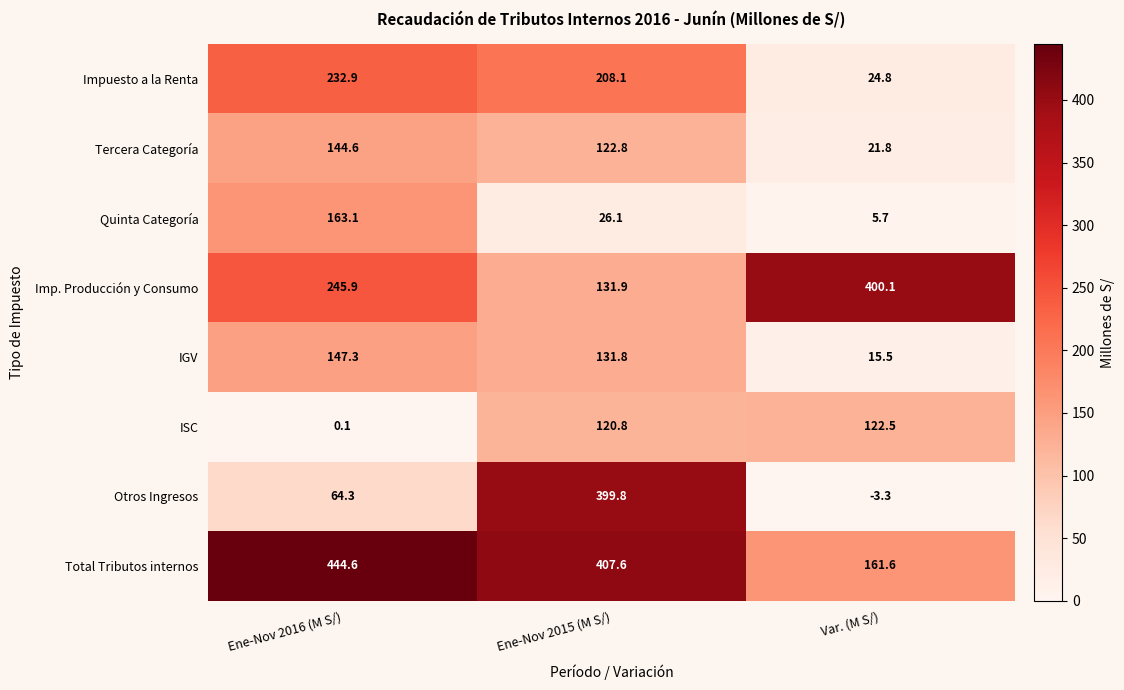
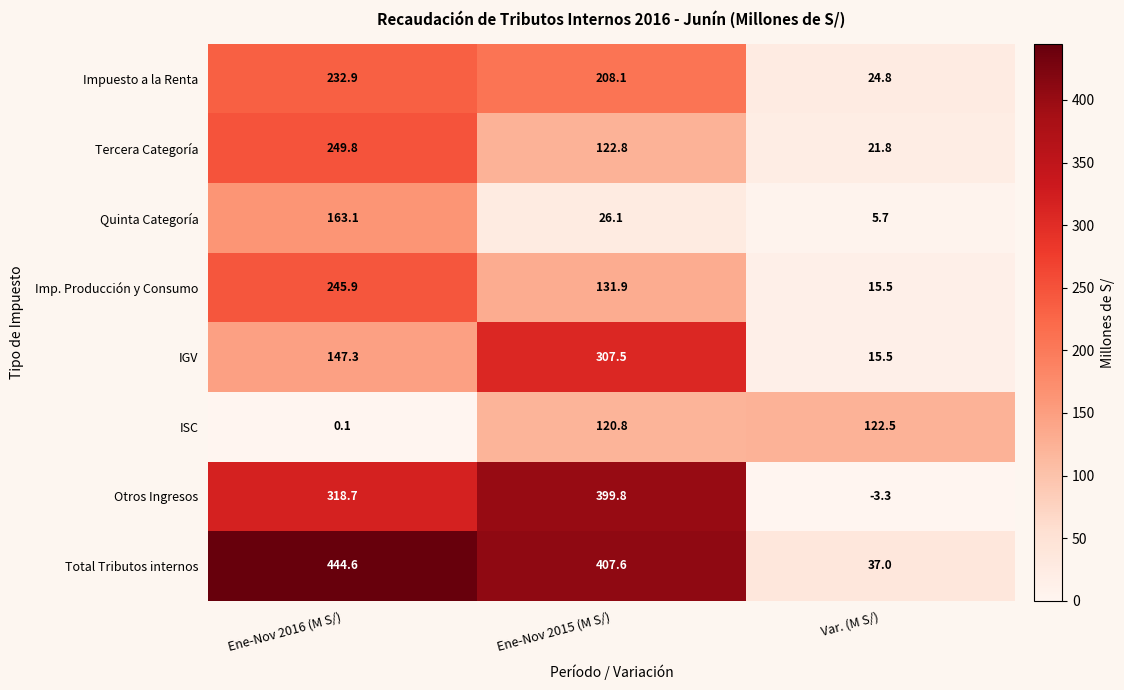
Tercera Categoría, Ene-Nov 2016 (M S/): 144.6 -> 249.8
Imp. Producción y Consumo, Var. (M S/): 400.1 -> 15.5
IGV, Ene-Nov 2015 (M S/): 131.8 -> 307.5
Otros Ingresos, Ene-Nov 2016 (M S/): 64.3 -> 318.7
Total Tributos internos, Var. (M S/): 161.6 -> 37.0
